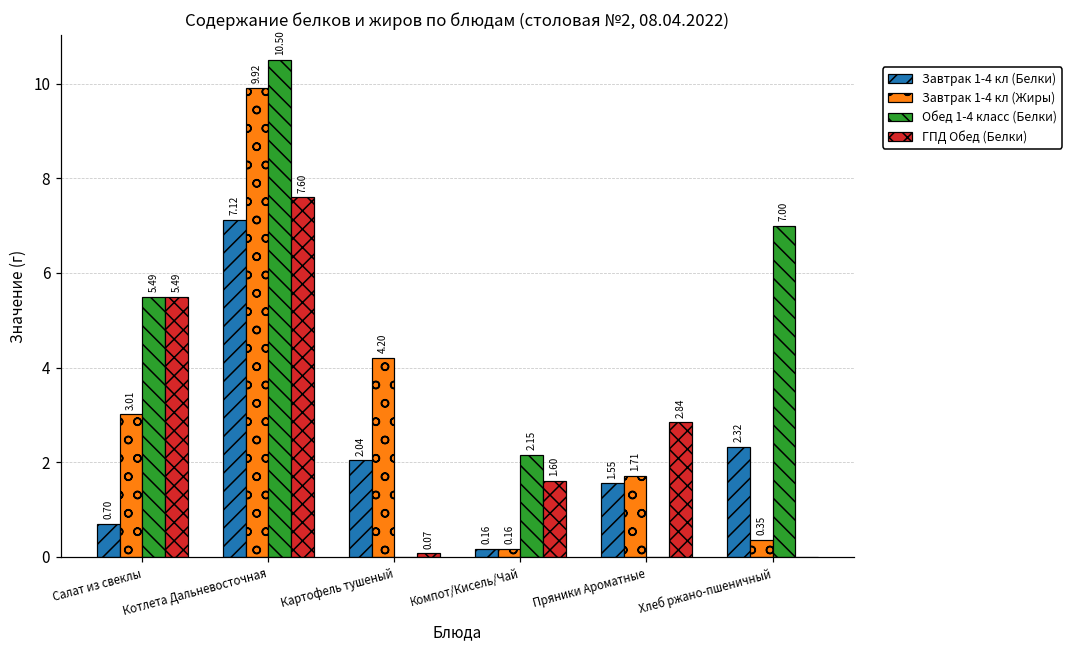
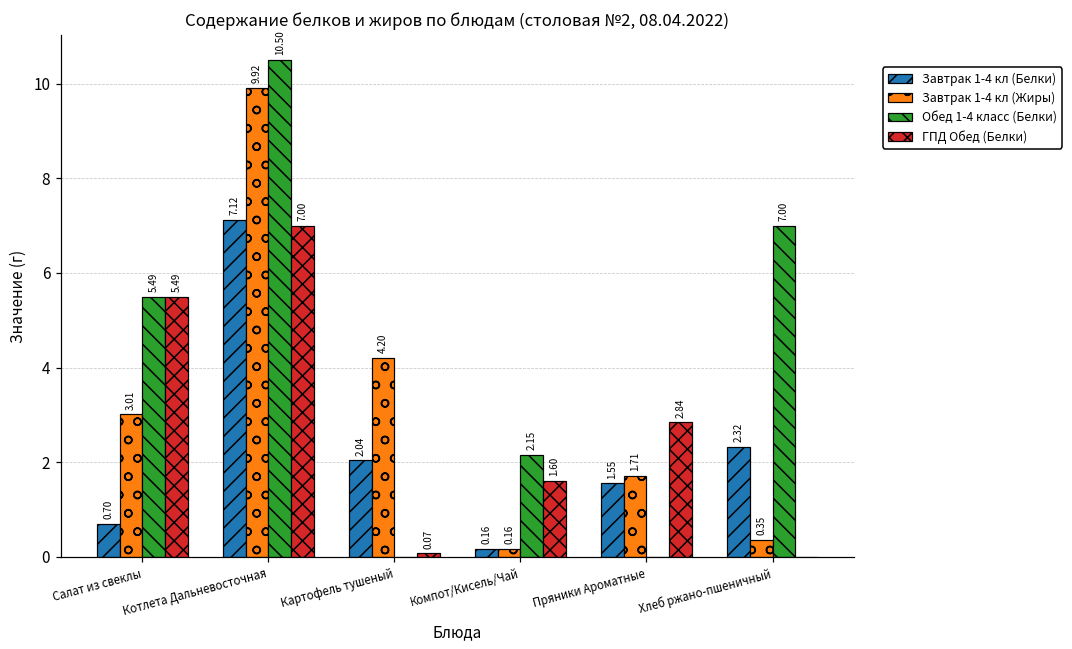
ГПД Обед (Белки), Котлета Дальневосточная: 7.60 -> 7.00
